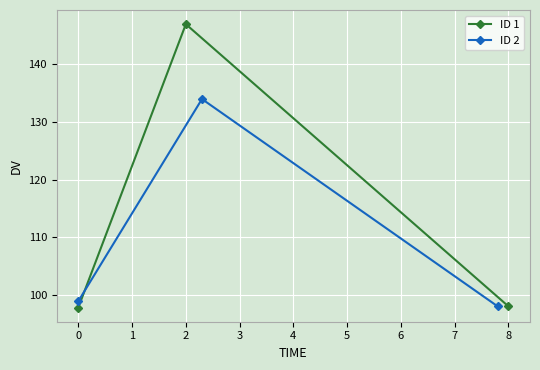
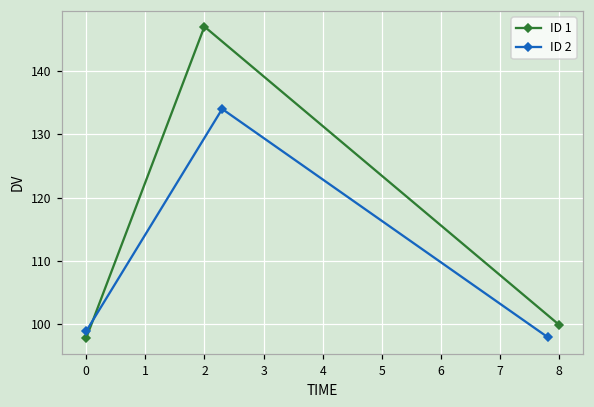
ID 1, 8: 98 -> 100
